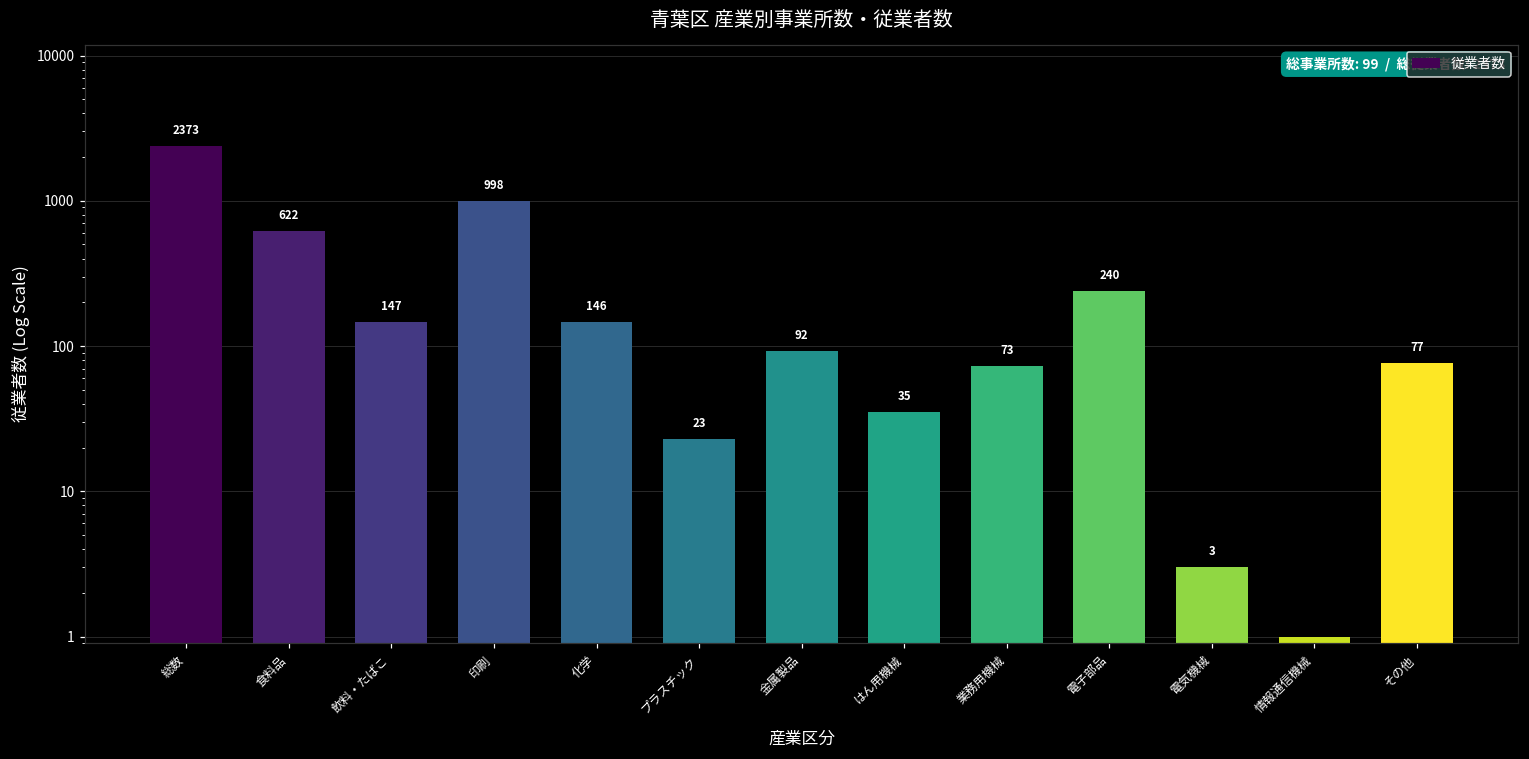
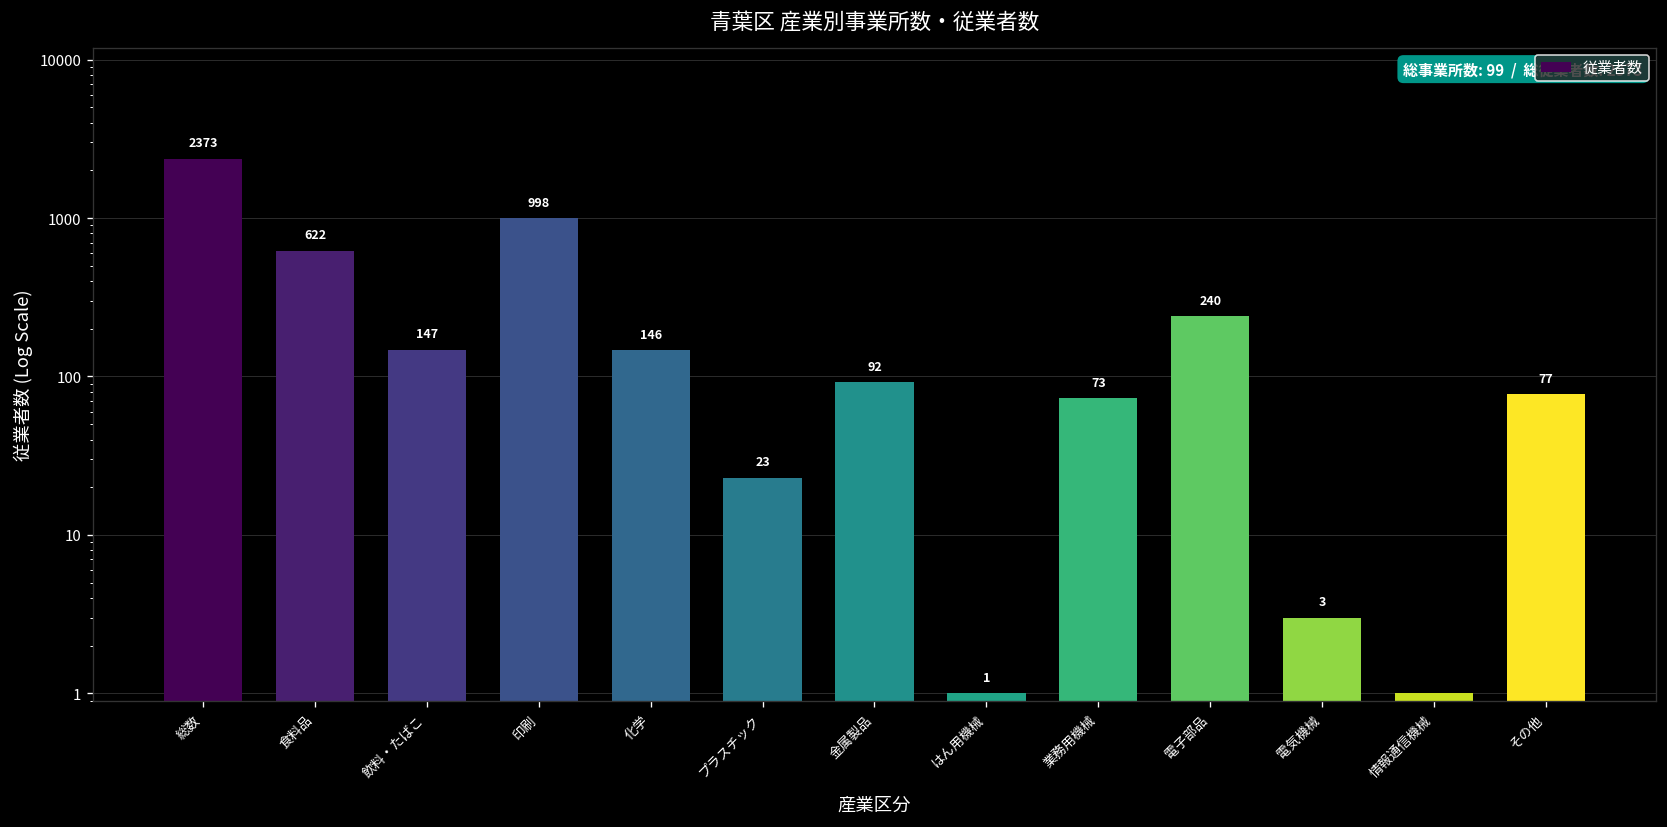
はん用機械: 35 -> 1
